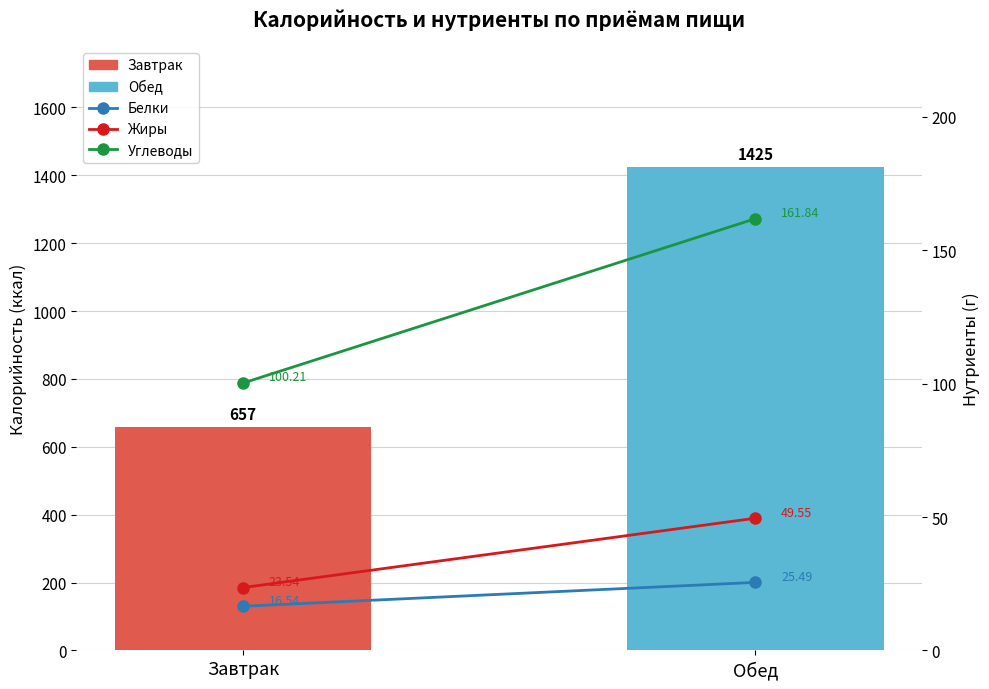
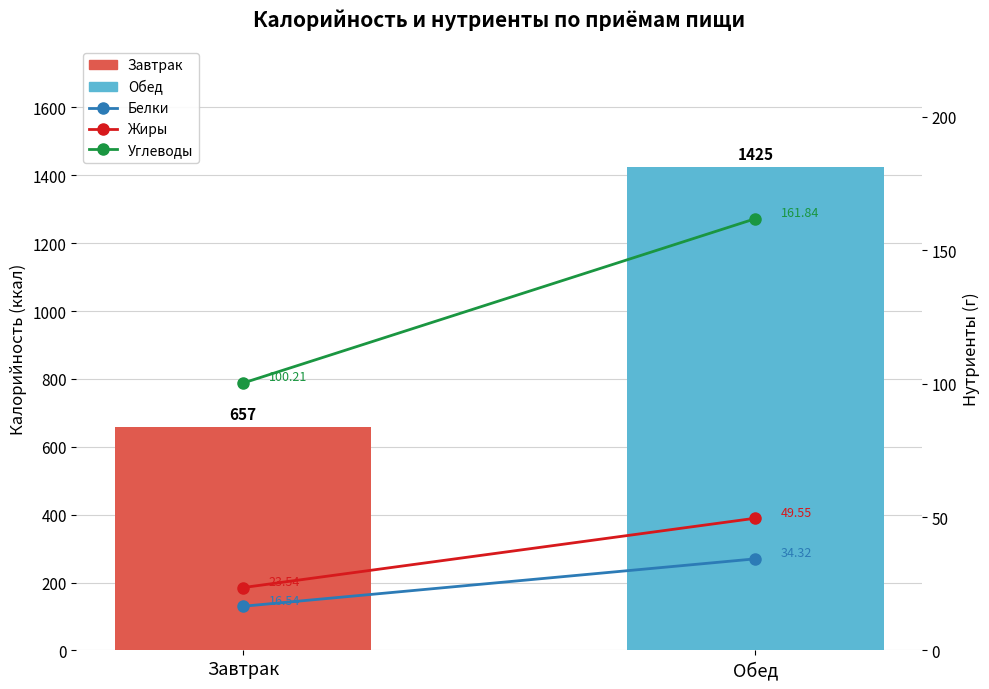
Белки, Обед: 25.49 -> 34.32
